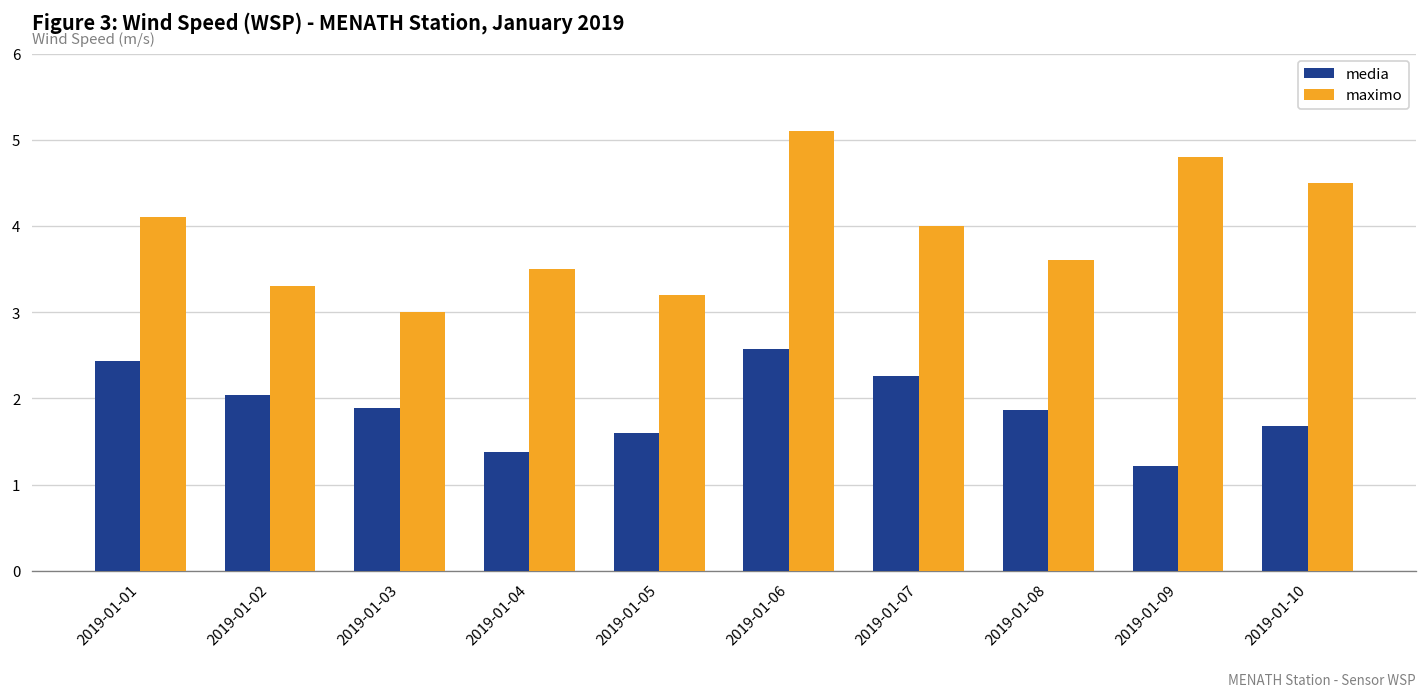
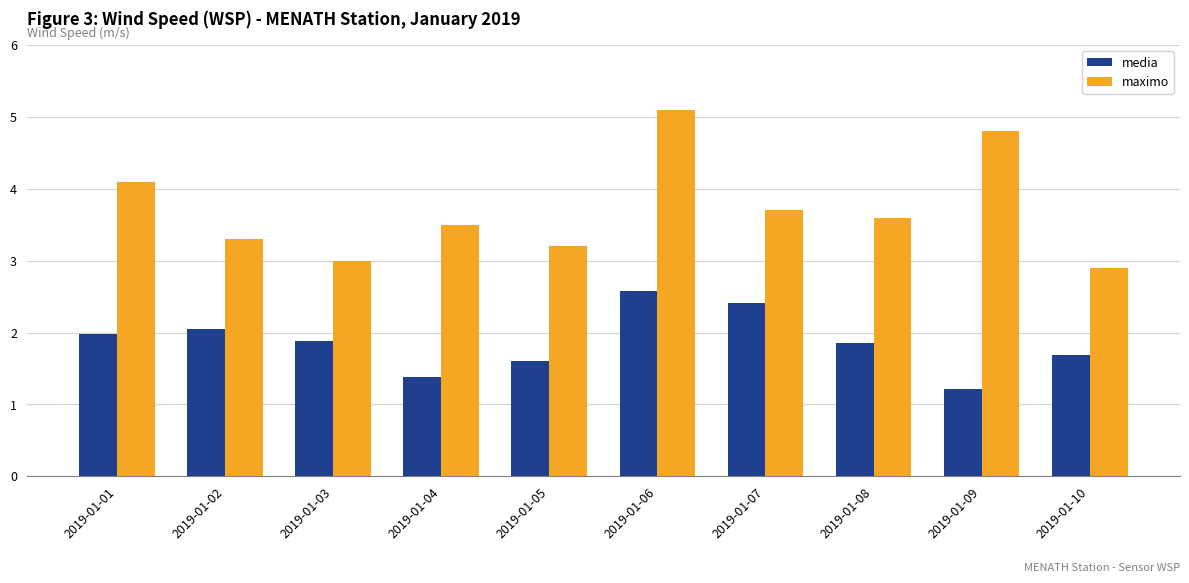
media, 2019-01-01: 2.4 -> 2.0
media, 2019-01-07: 2.3 -> 2.4
maximo, 2019-01-07: 4.0 -> 3.7
maximo, 2019-01-10: 4.5 -> 2.9
